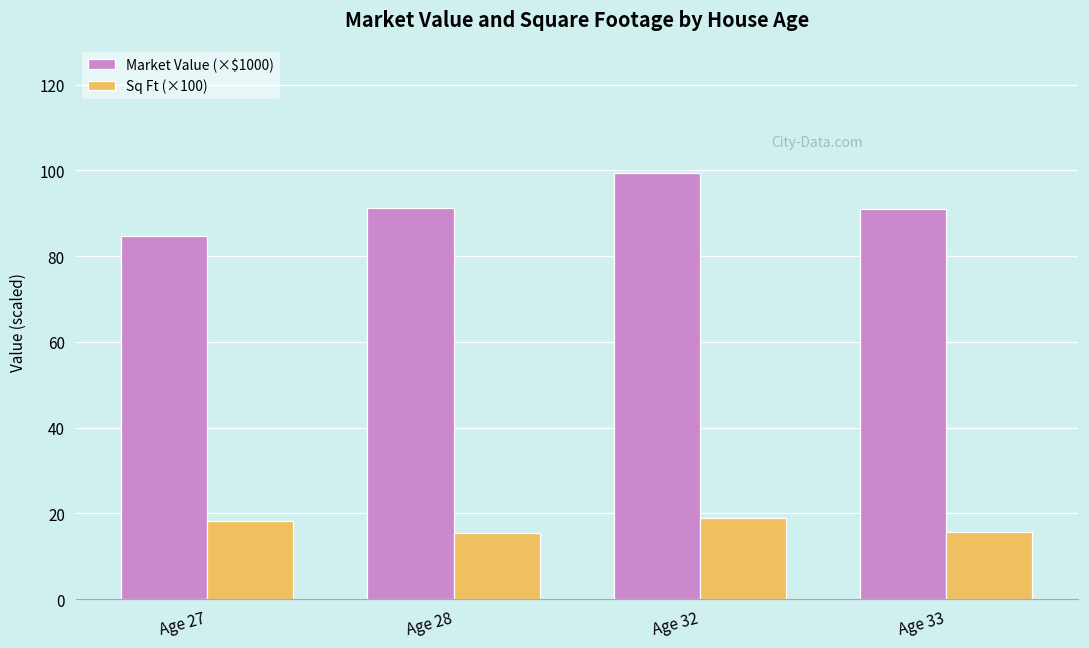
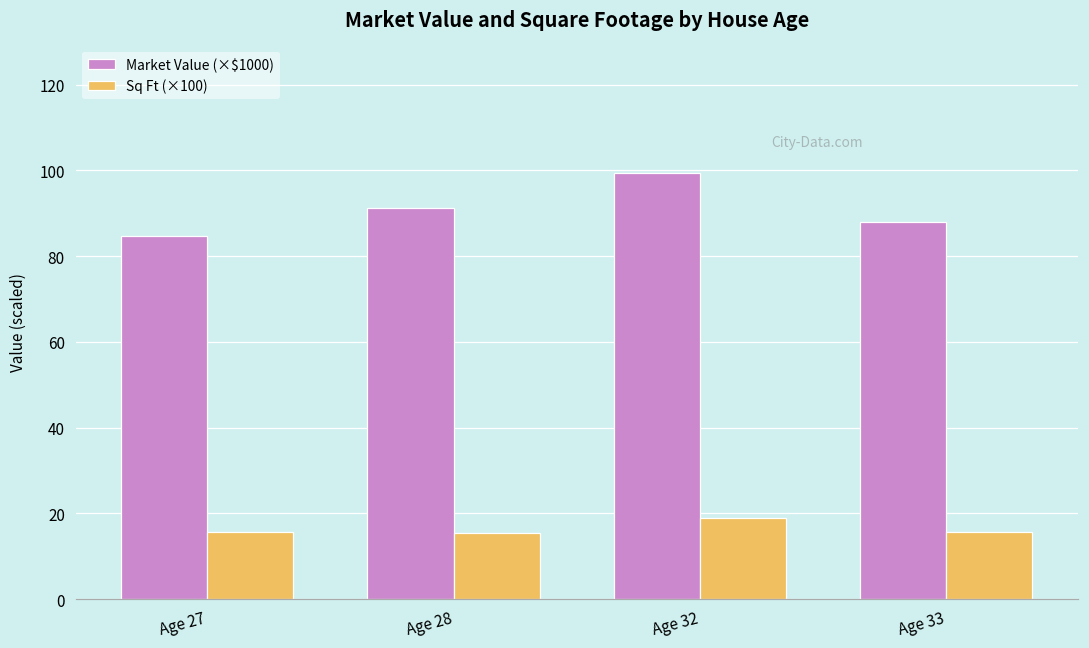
Sq Ft (×100), Age 27: 18 -> 16
Market Value (×$1000), Age 33: 91 -> 88
